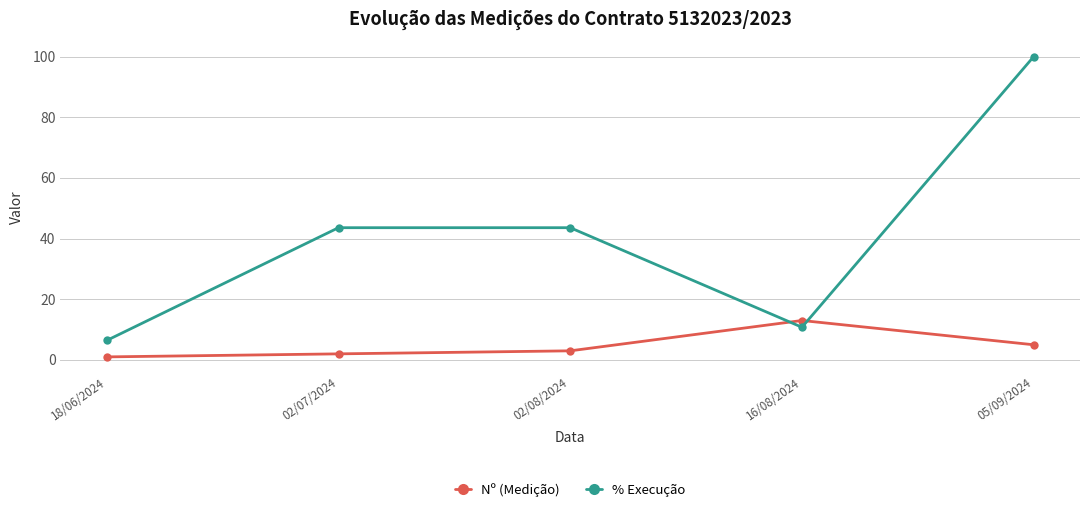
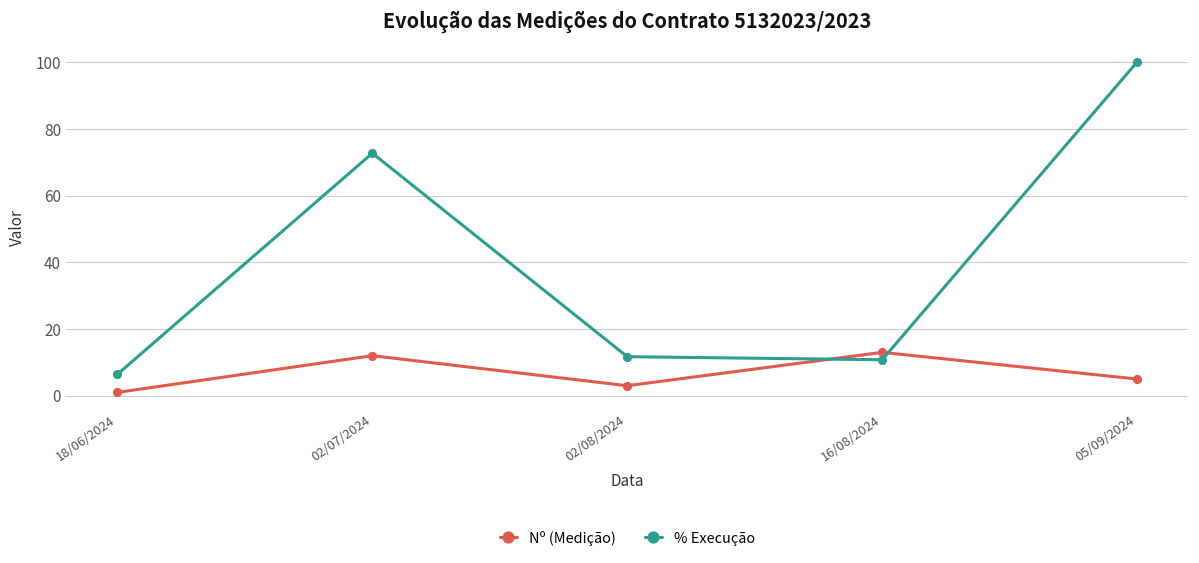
Nº (Medição), 02/07/2024: 2 -> 12
% Execução, 02/07/2024: 44 -> 73
% Execução, 02/08/2024: 44 -> 12
